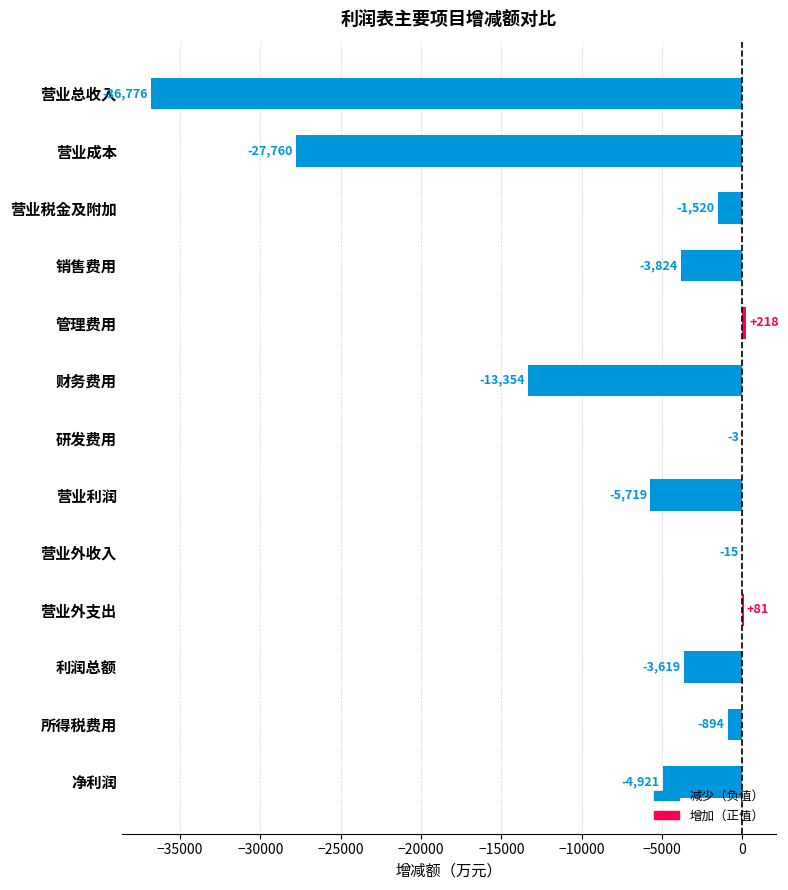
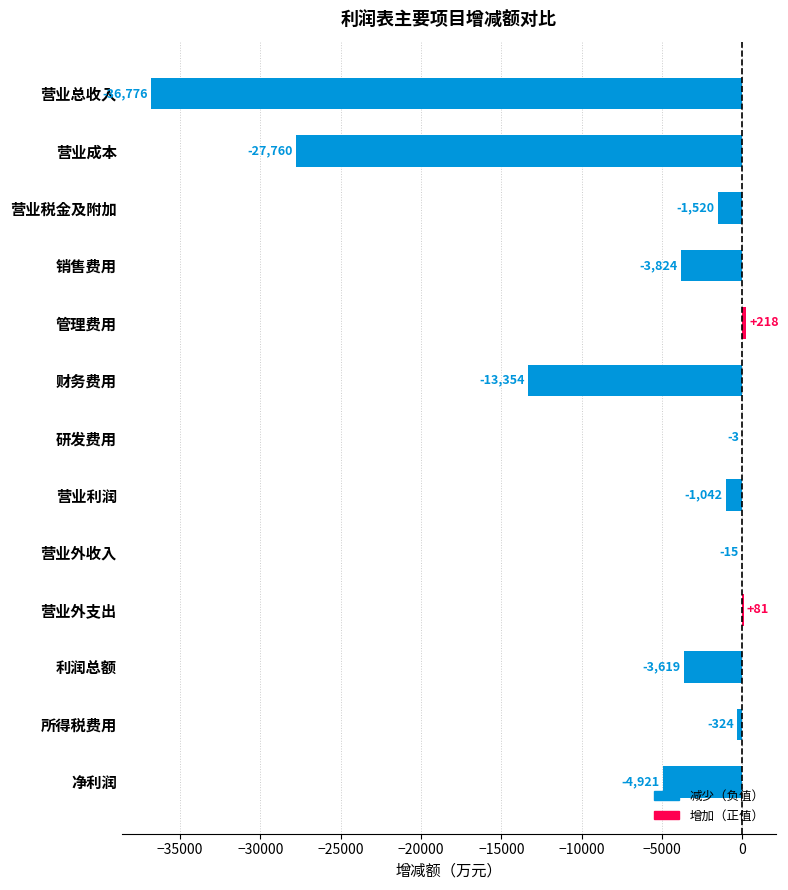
营业利润: -5,719 -> -1,042
所得税费用: -894 -> -324
